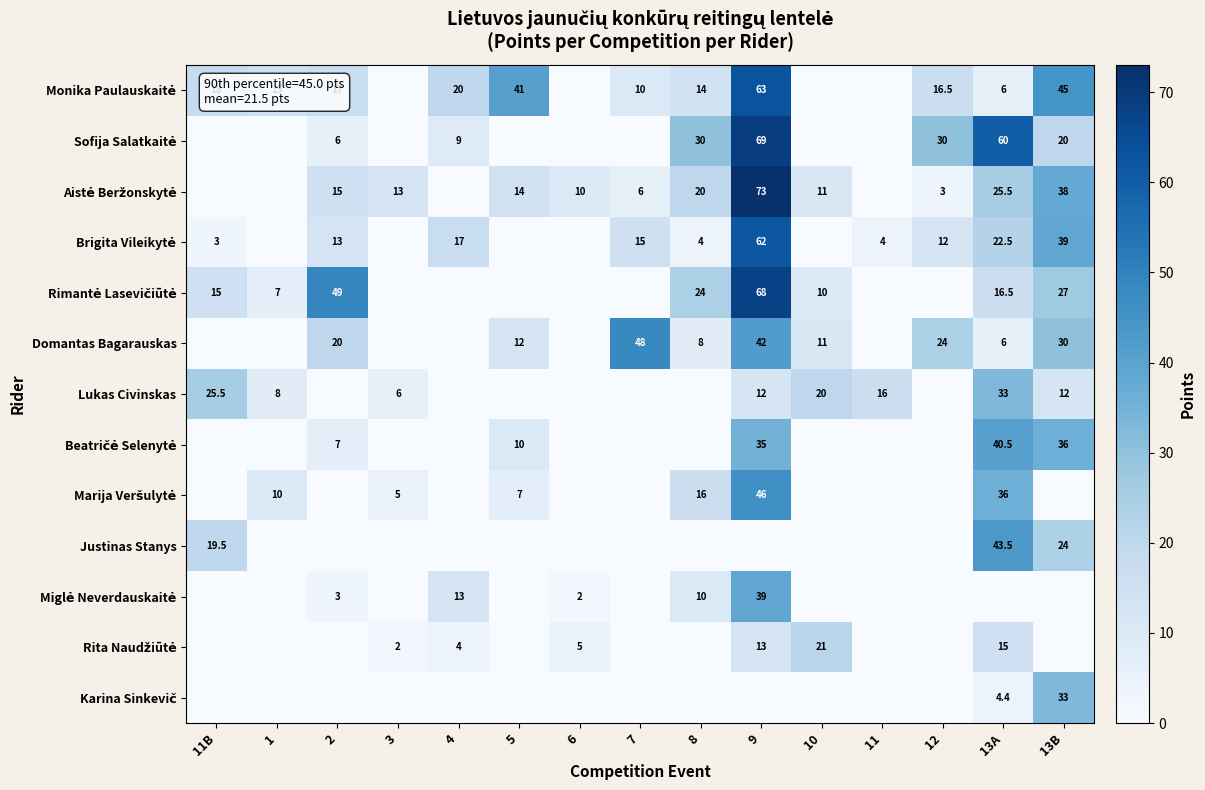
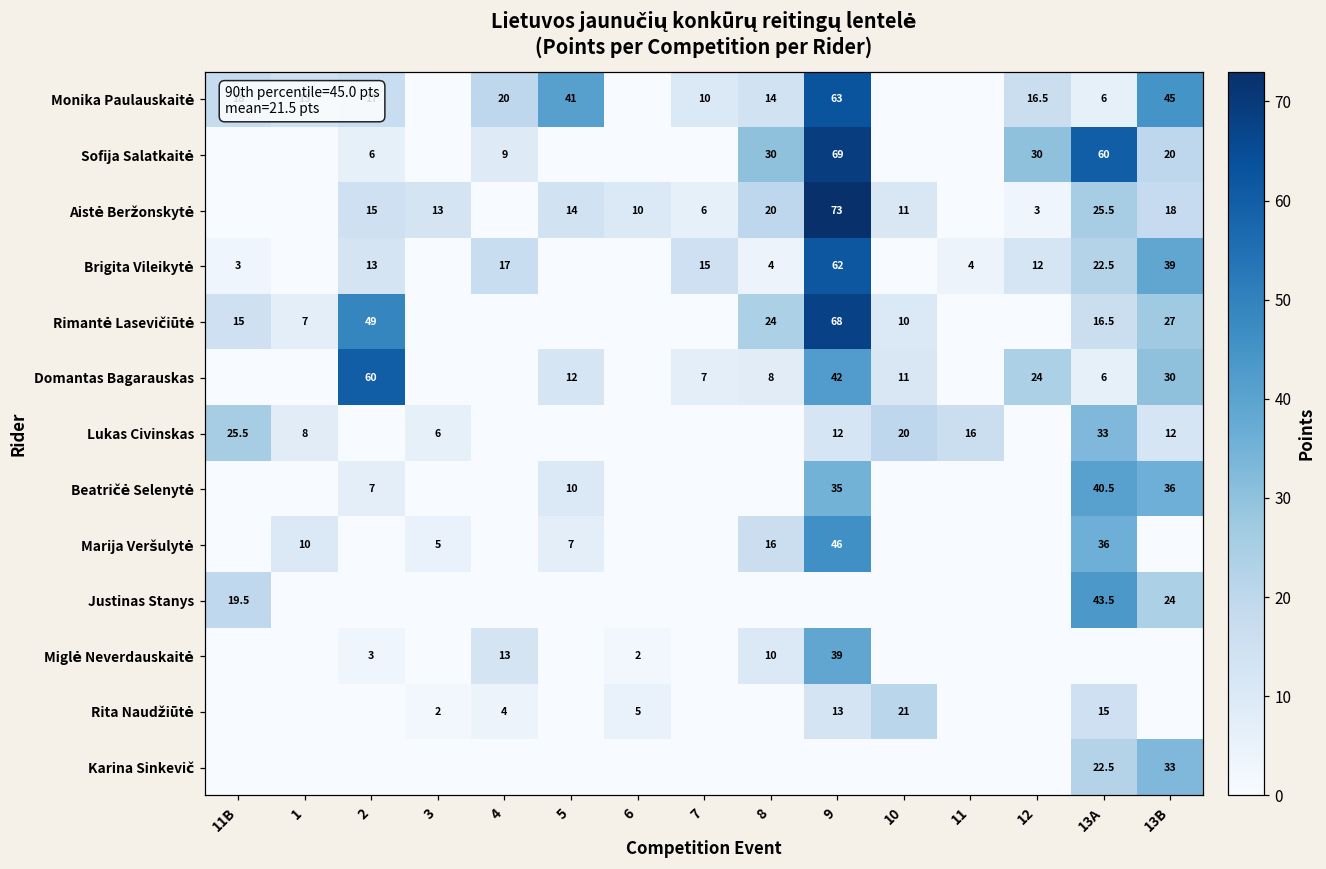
Aistė Beržonskytė, 13B: 38 -> 18
Domantas Bagarauskas, 2: 20 -> 60
Domantas Bagarauskas, 7: 48 -> 7
Karina Sinkevič, 13A: 4.4 -> 22.5
